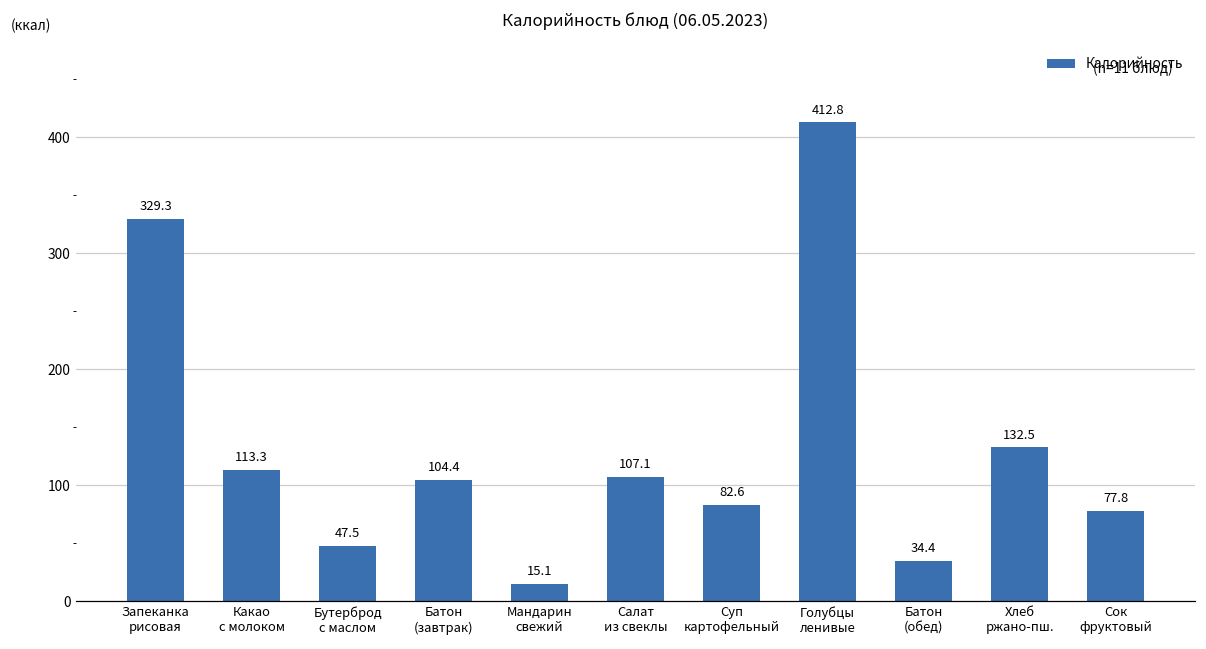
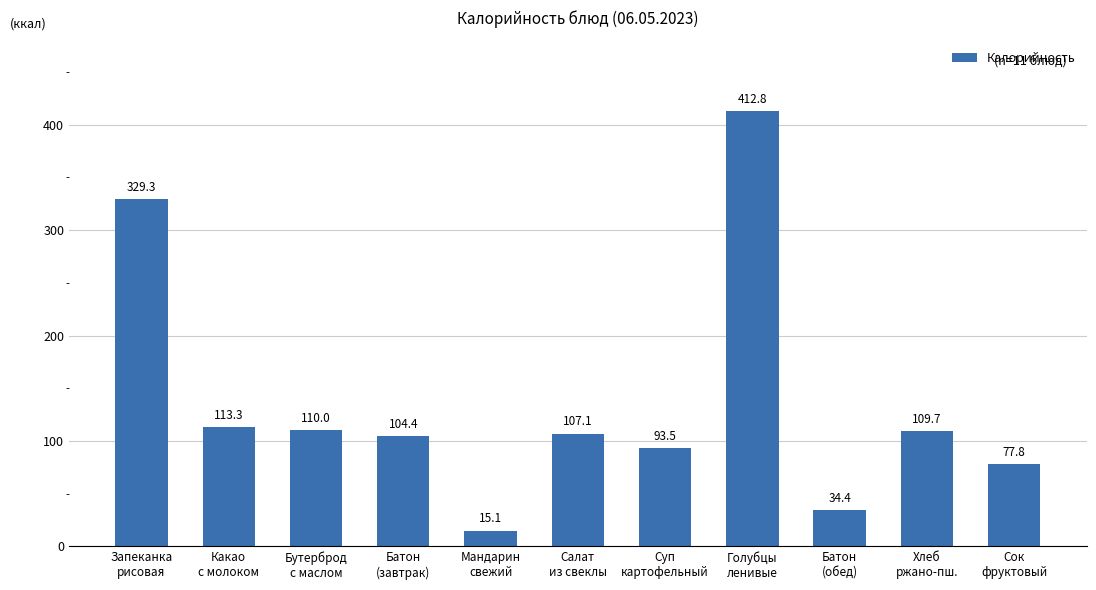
Бутерброд с маслом: 47.5 -> 110.0
Суп картофельный: 82.6 -> 93.5
Хлеб ржано-пш.: 132.5 -> 109.7
